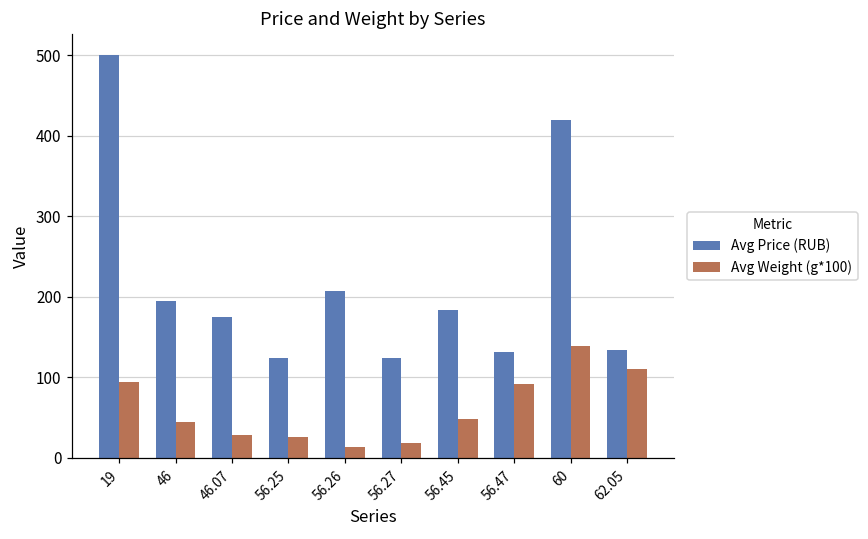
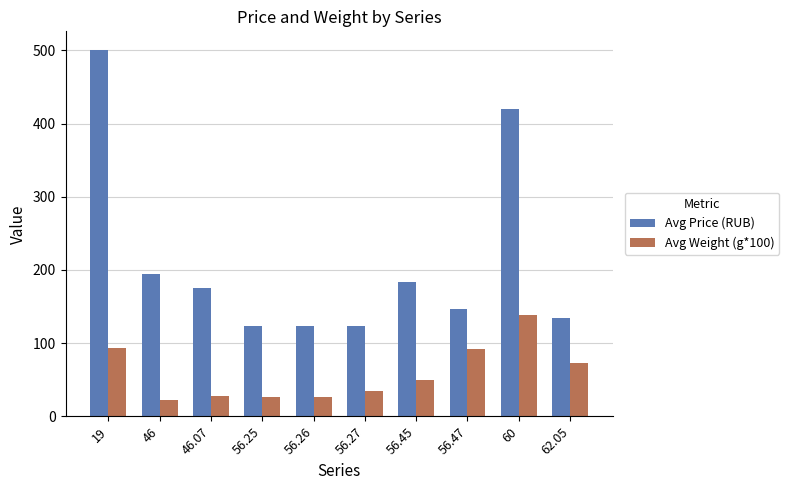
Avg Weight (g*100), 46: 50 -> 20
Avg Price (RUB), 56.26: 210 -> 120
Avg Weight (g*100), 56.26: 10 -> 30
Avg Weight (g*100), 56.27: 20 -> 40
Avg Price (RUB), 56.47: 130 -> 150
Avg Weight (g*100), 62.05: 110 -> 70
